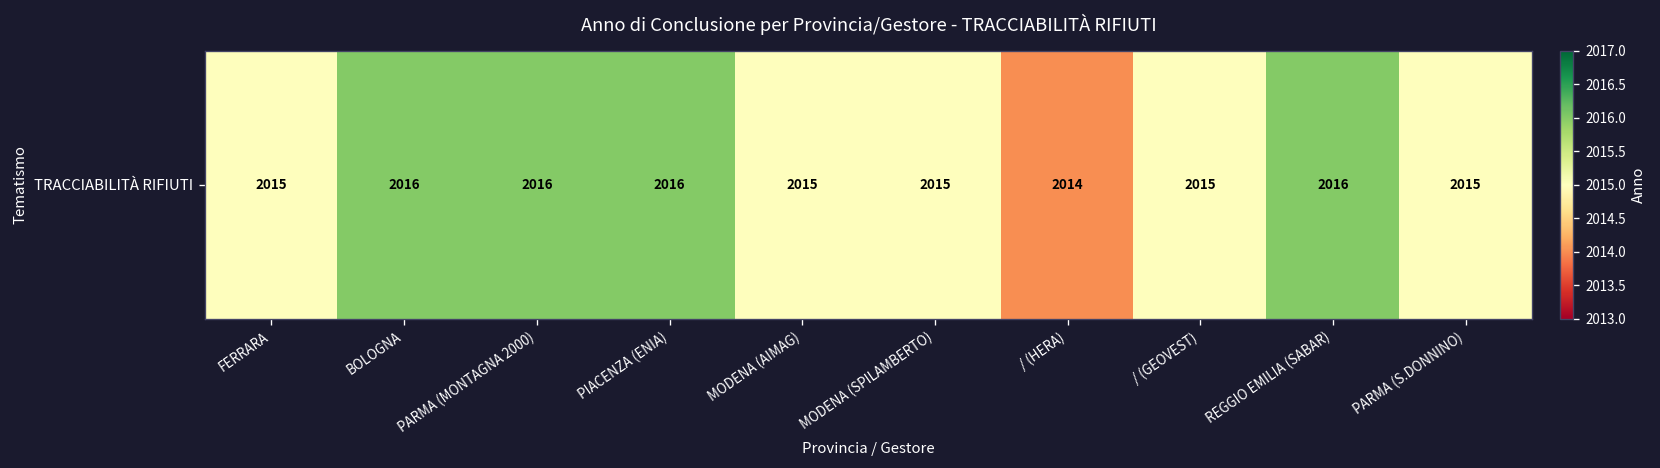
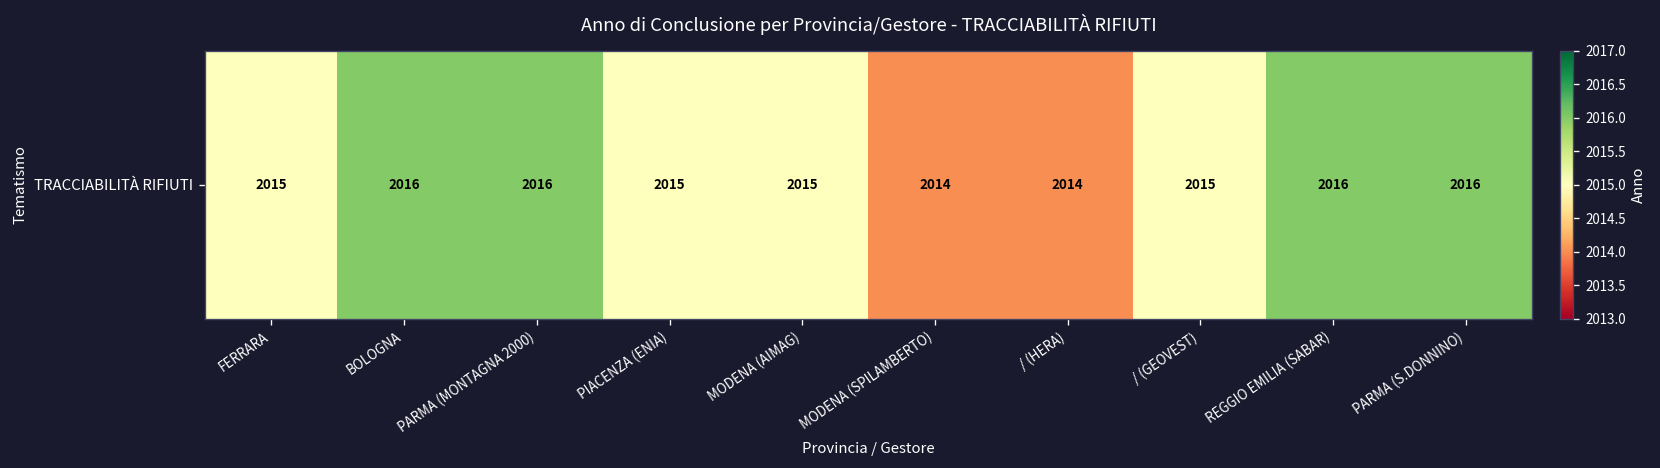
TRACCIABILITÀ RIFIUTI, PIACENZA (ENIA): 2016 -> 2015
TRACCIABILITÀ RIFIUTI, MODENA (SPILAMBERTO): 2015 -> 2014
TRACCIABILITÀ RIFIUTI, PARMA (S.DONNINO): 2015 -> 2016
